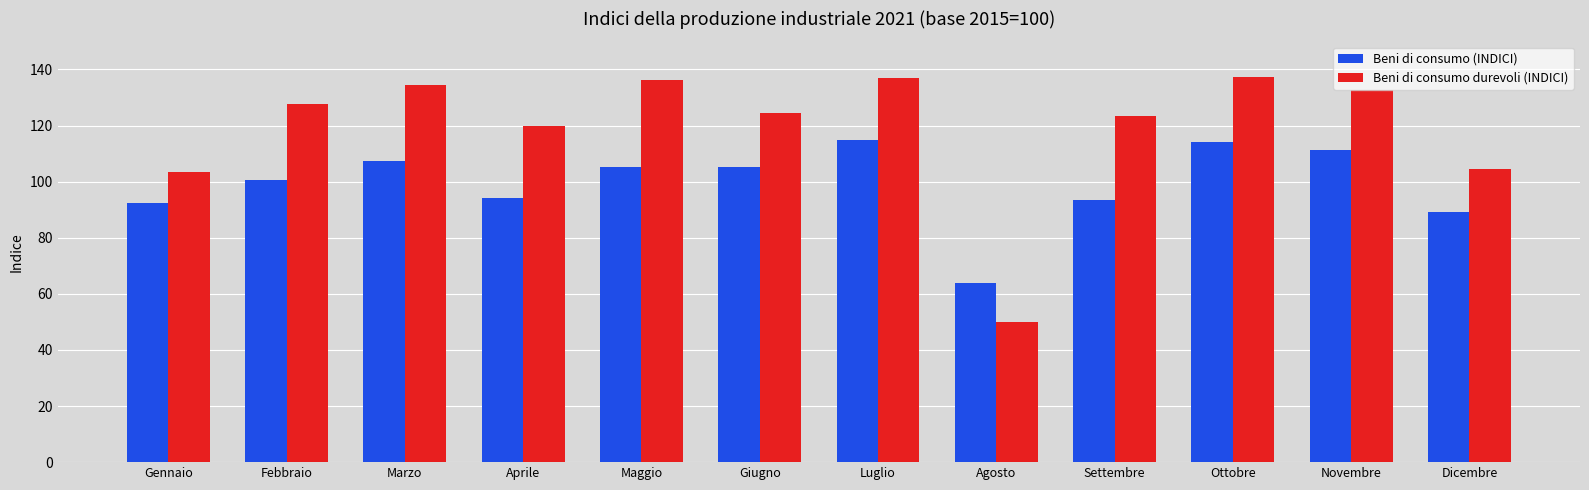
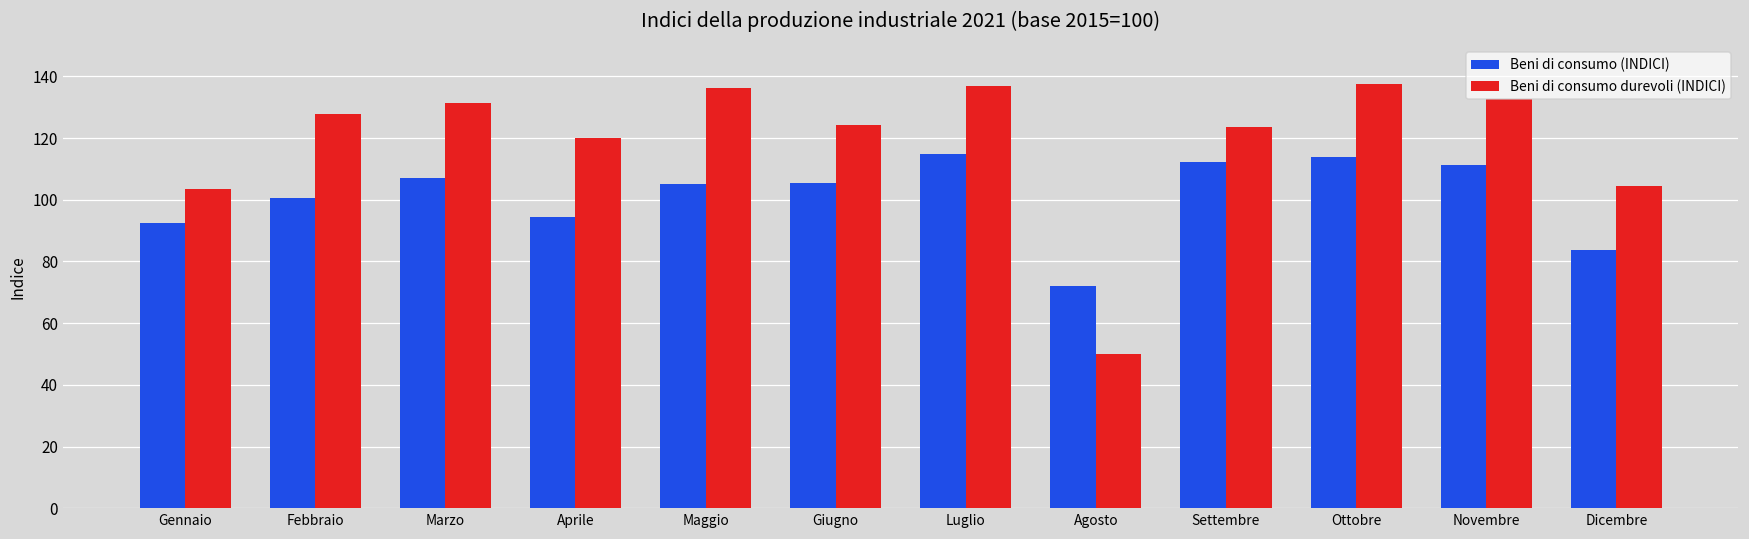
Beni di consumo durevoli (INDICI), Marzo: 135 -> 131
Beni di consumo (INDICI), Agosto: 64 -> 72
Beni di consumo (INDICI), Settembre: 94 -> 112
Beni di consumo (INDICI), Dicembre: 89 -> 84
